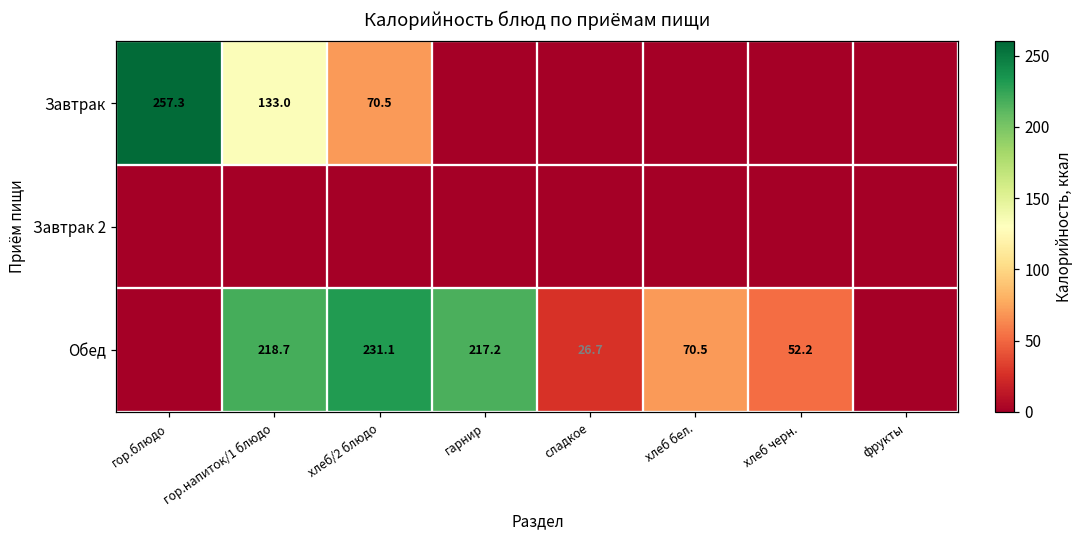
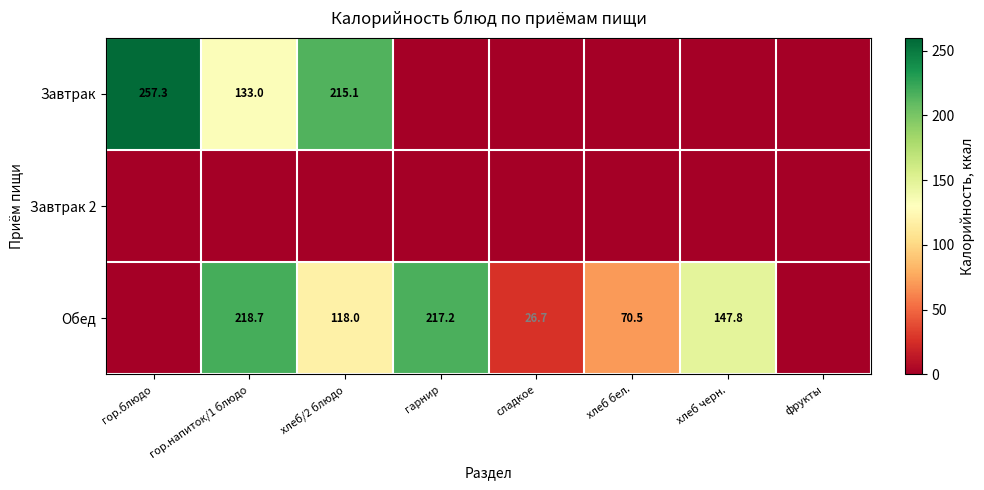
Завтрак, хлеб/2 блюдо: 70.5 -> 215.1
Обед, хлеб/2 блюдо: 231.1 -> 118.0
Обед, хлеб черн.: 52.2 -> 147.8
